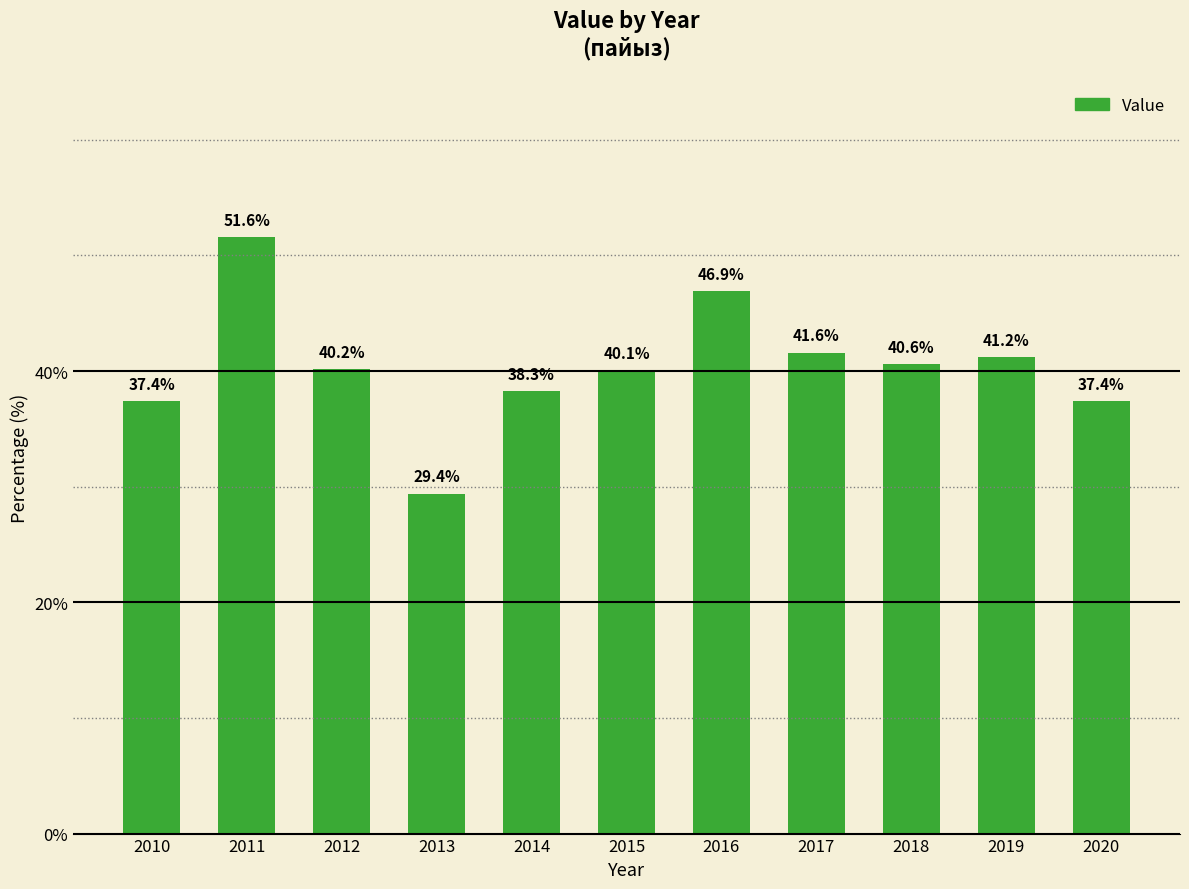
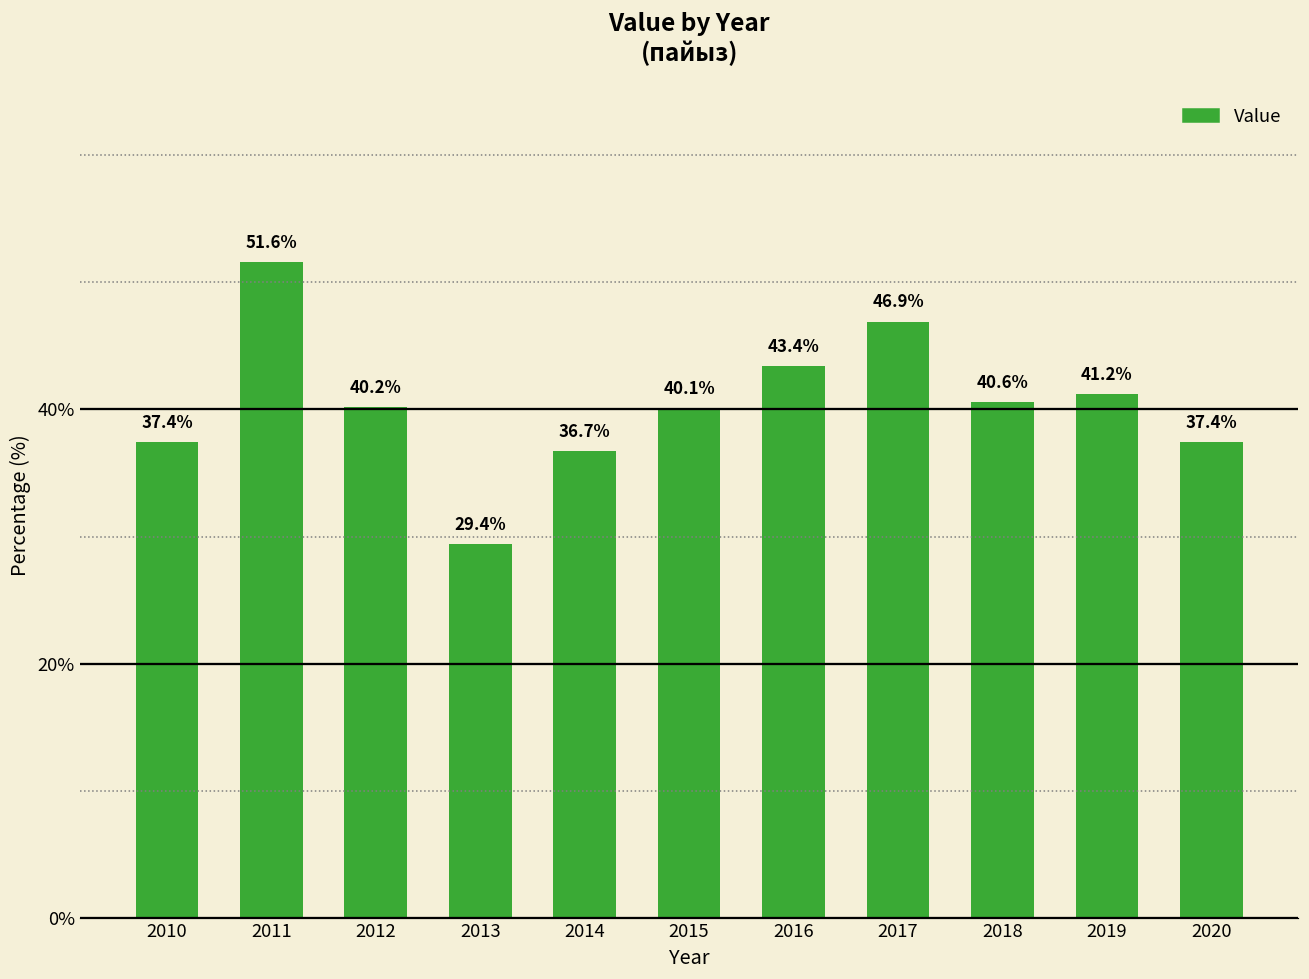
2014: 38.3% -> 36.7%
2016: 46.9% -> 43.4%
2017: 41.6% -> 46.9%
